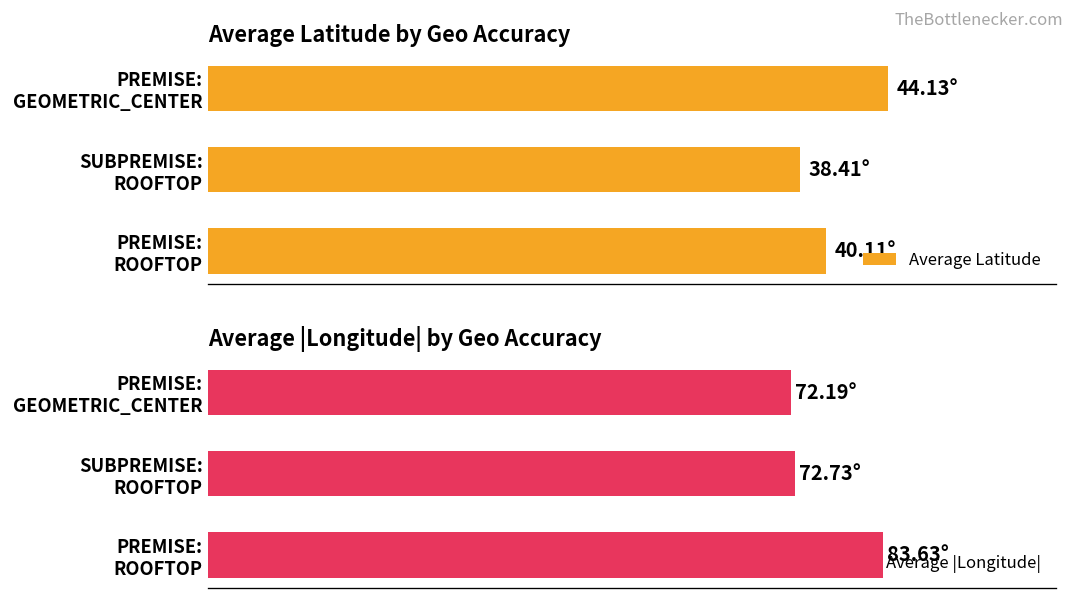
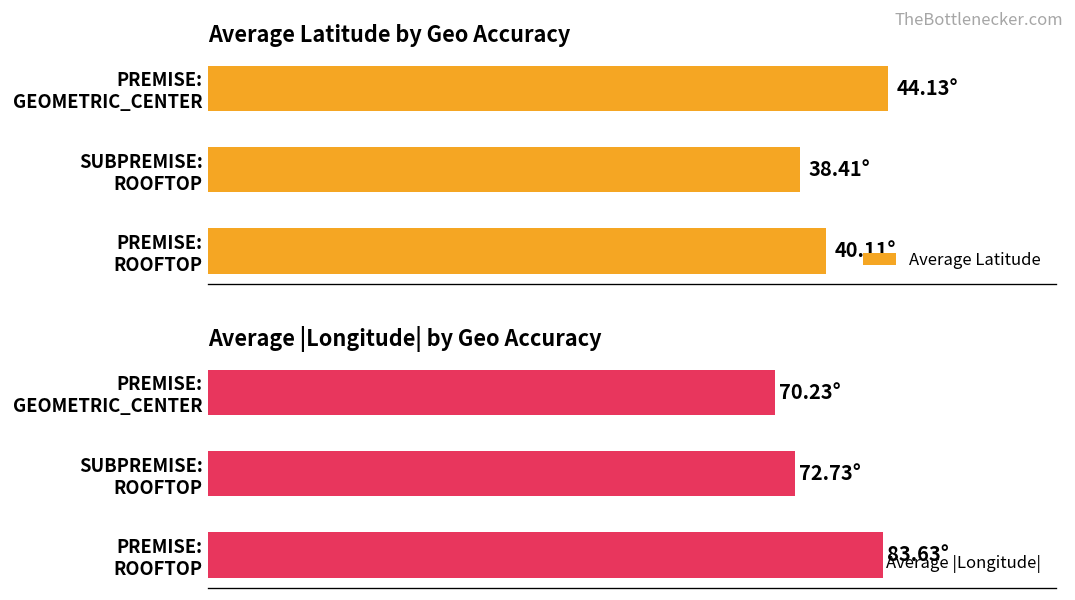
Average |Longitude| by Geo Accuracy, PREMISE: GEOMETRIC_CENTER: 72.19° -> 70.23°
